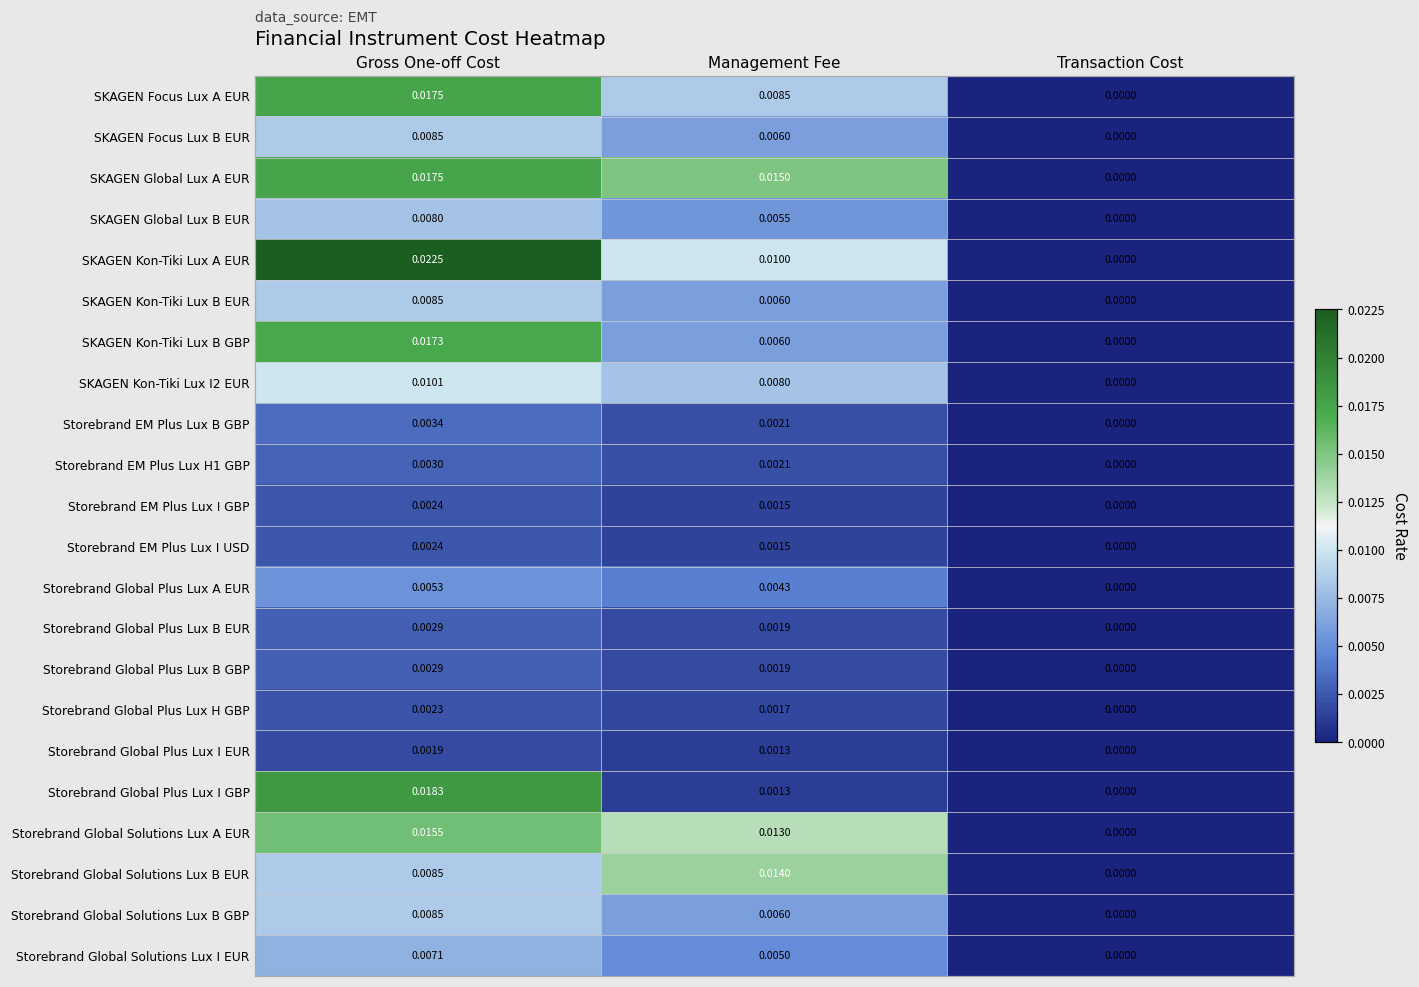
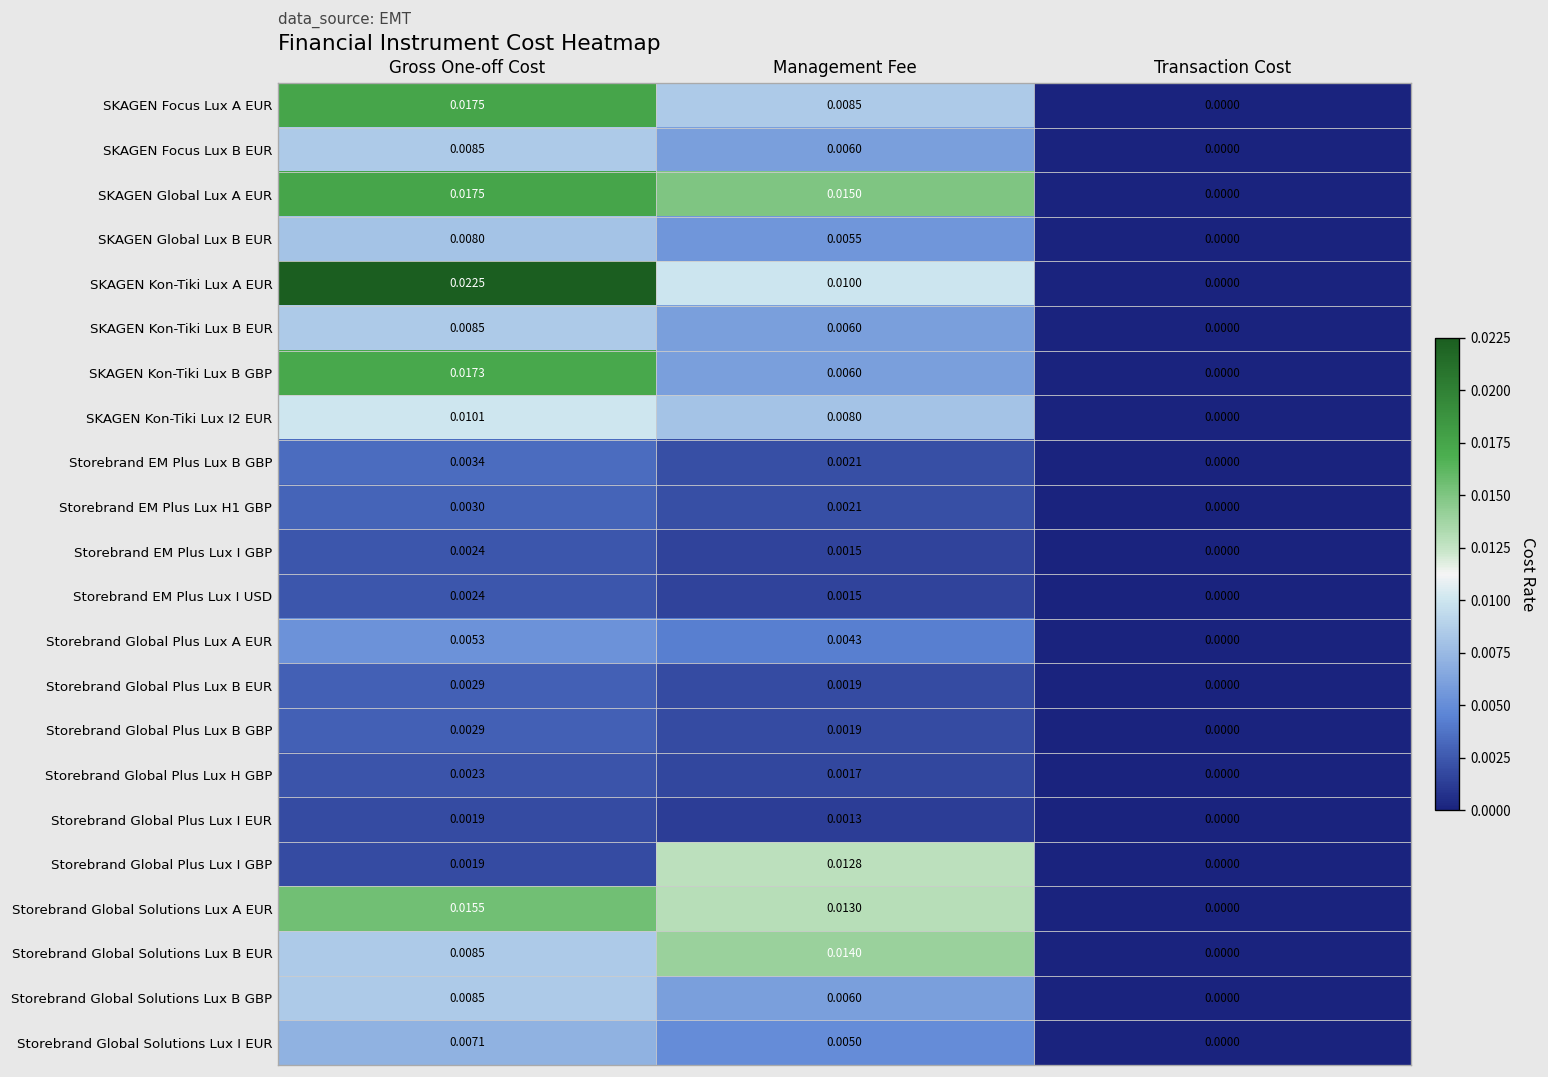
Storebrand Global Plus Lux I GBP, Gross One-off Cost: 0.0183 -> 0.0019
Storebrand Global Plus Lux I GBP, Management Fee: 0.0013 -> 0.0128
